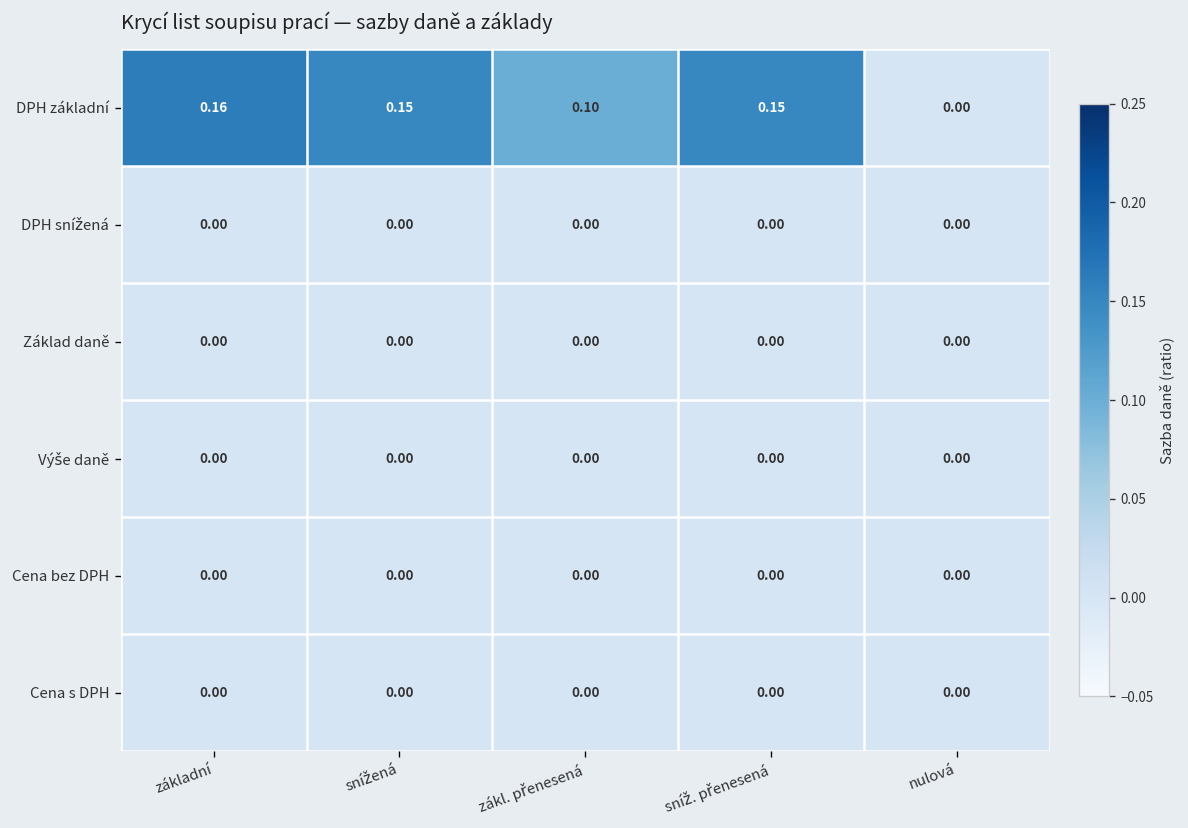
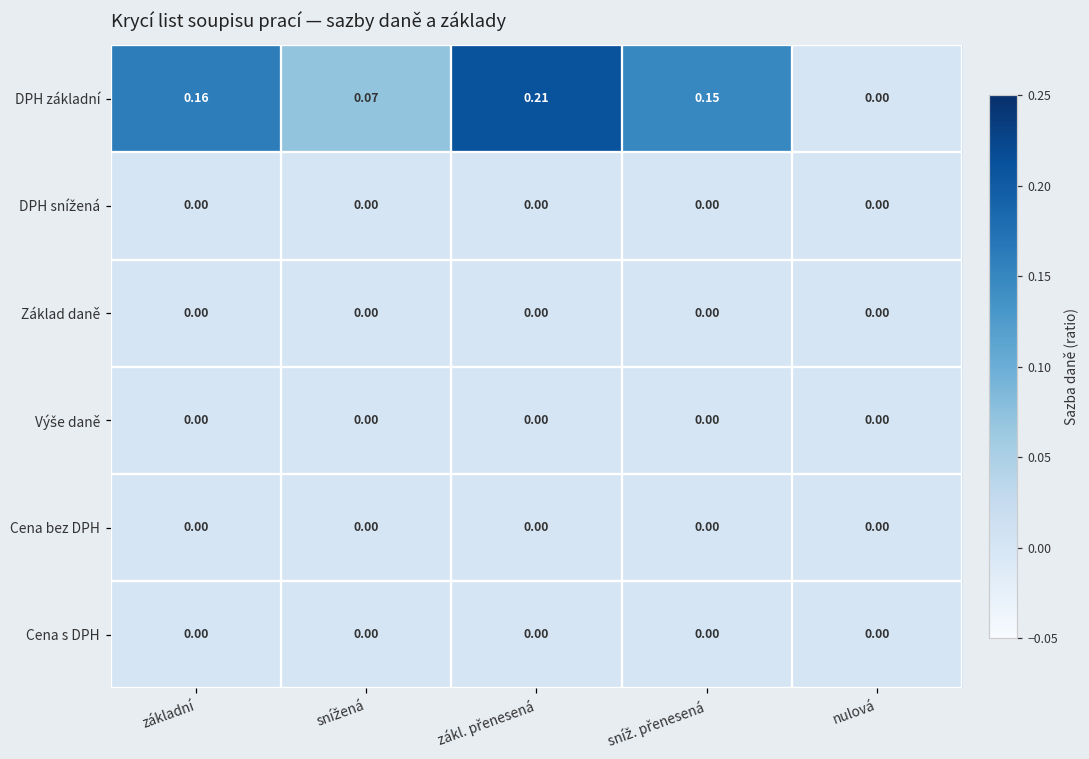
DPH základní, snížená: 0.15 -> 0.07
DPH základní, zákl. přenesená: 0.10 -> 0.21
